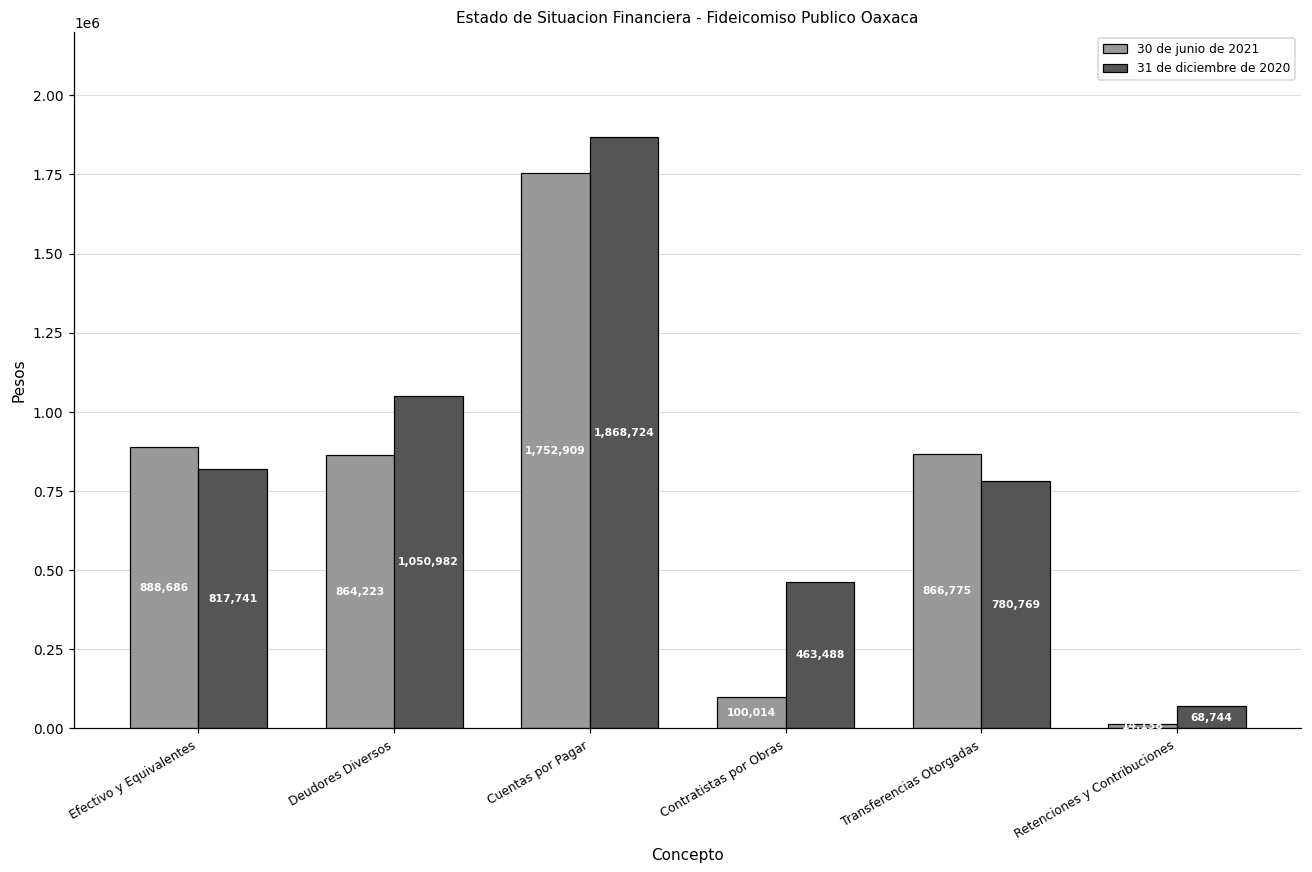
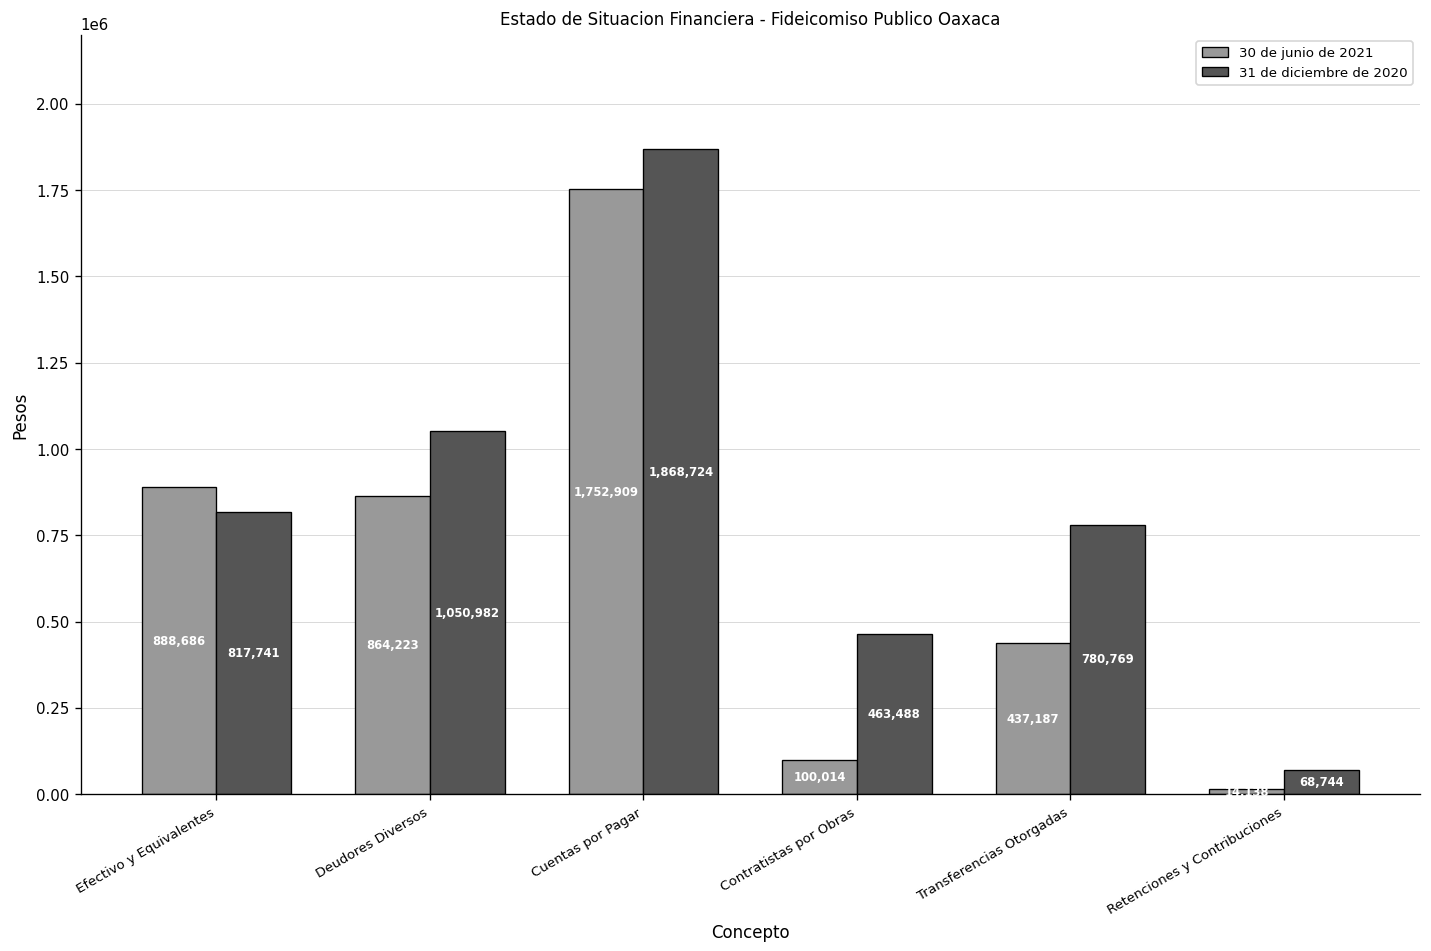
30 de junio de 2021, Transferencias Otorgadas: 866,775 -> 437,187
